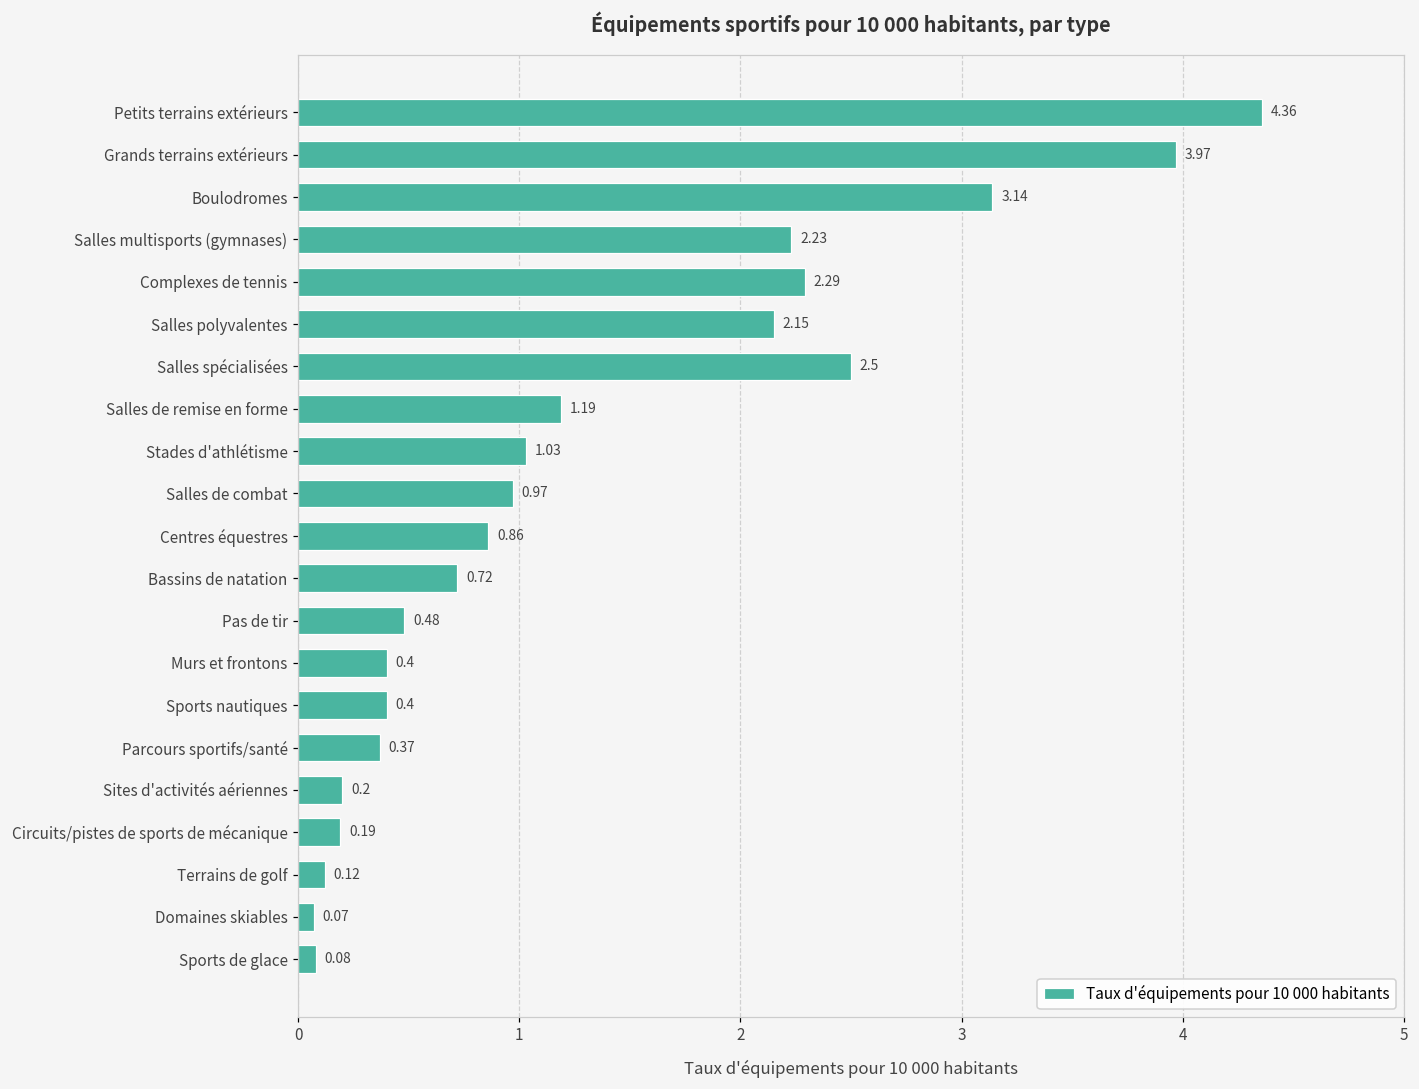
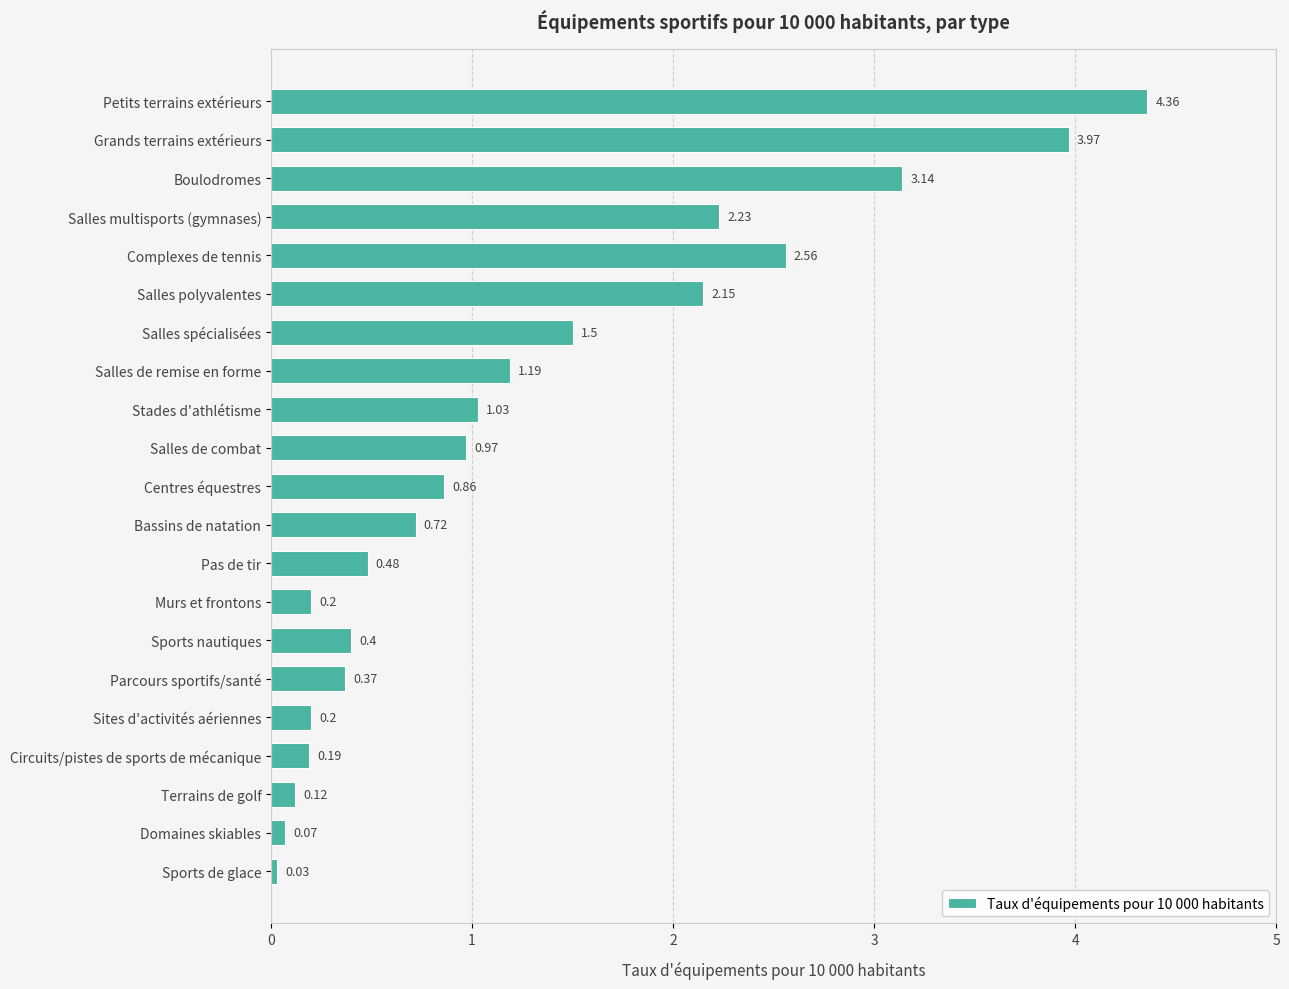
Complexes de tennis: 2.29 -> 2.56
Salles spécialisées: 2.5 -> 1.5
Murs et frontons: 0.4 -> 0.2
Sports de glace: 0.08 -> 0.03
